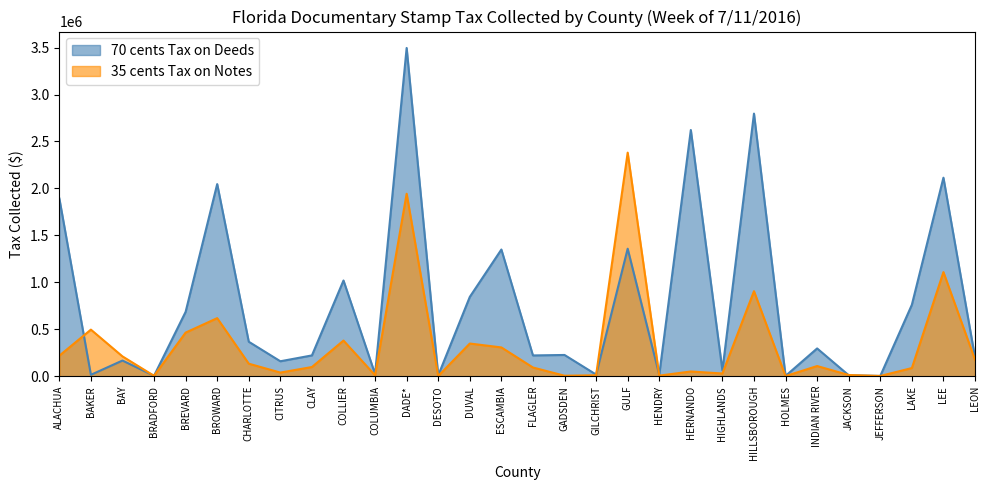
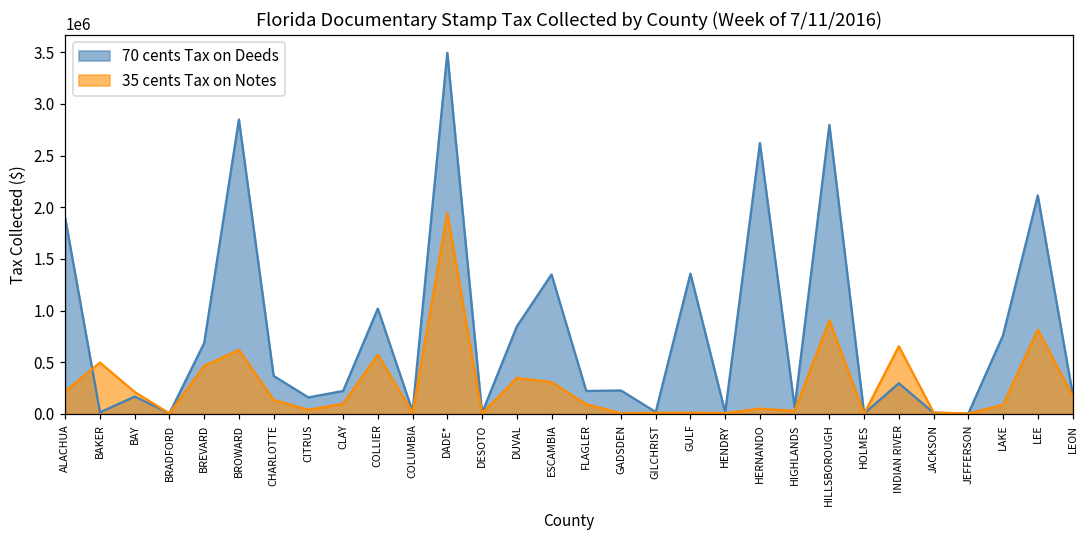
70 cents Tax on Deeds, BROWARD: 2000000 -> 2800000
35 cents Tax on Notes, COLLIER: 400000 -> 600000
35 cents Tax on Notes, GULF: 2400000 -> 0
35 cents Tax on Notes, INDIAN RIVER: 100000 -> 700000
35 cents Tax on Notes, LEE: 1100000 -> 800000
